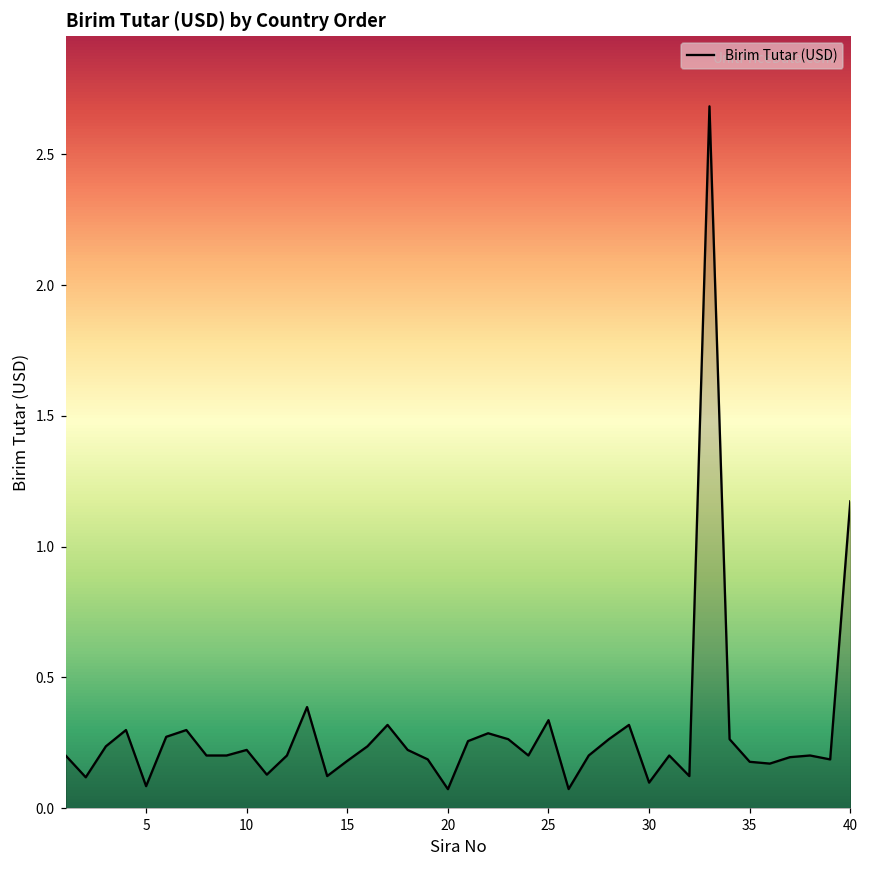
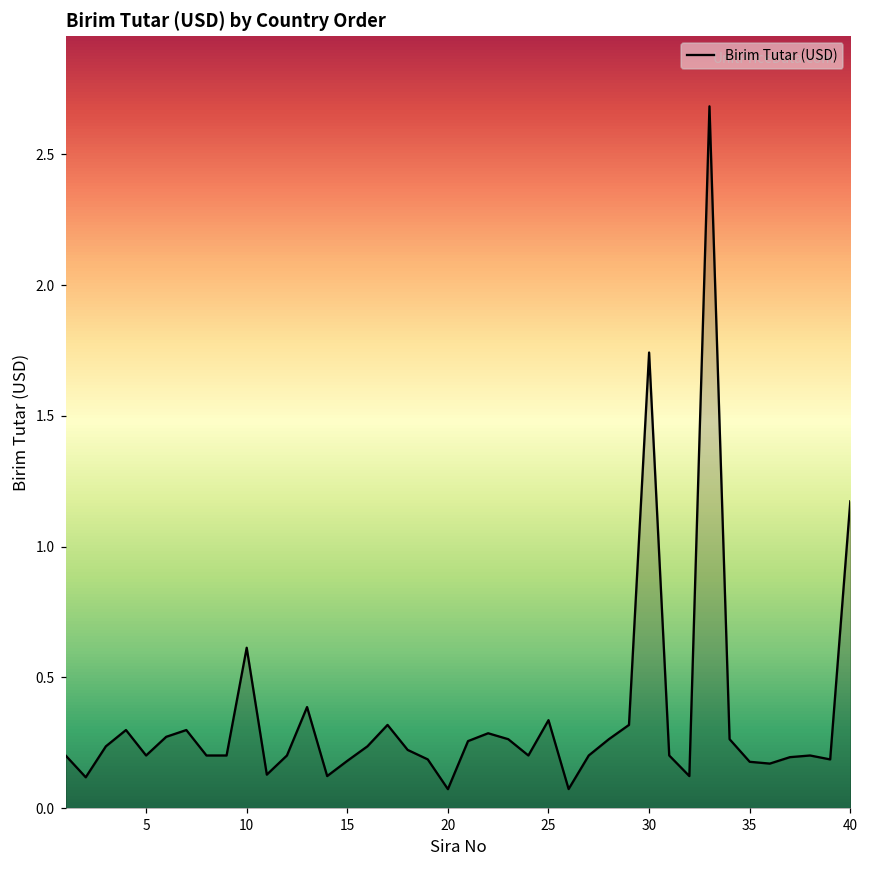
5: 0.08 -> 0.20
10: 0.22 -> 0.61
30: 0.10 -> 1.74
